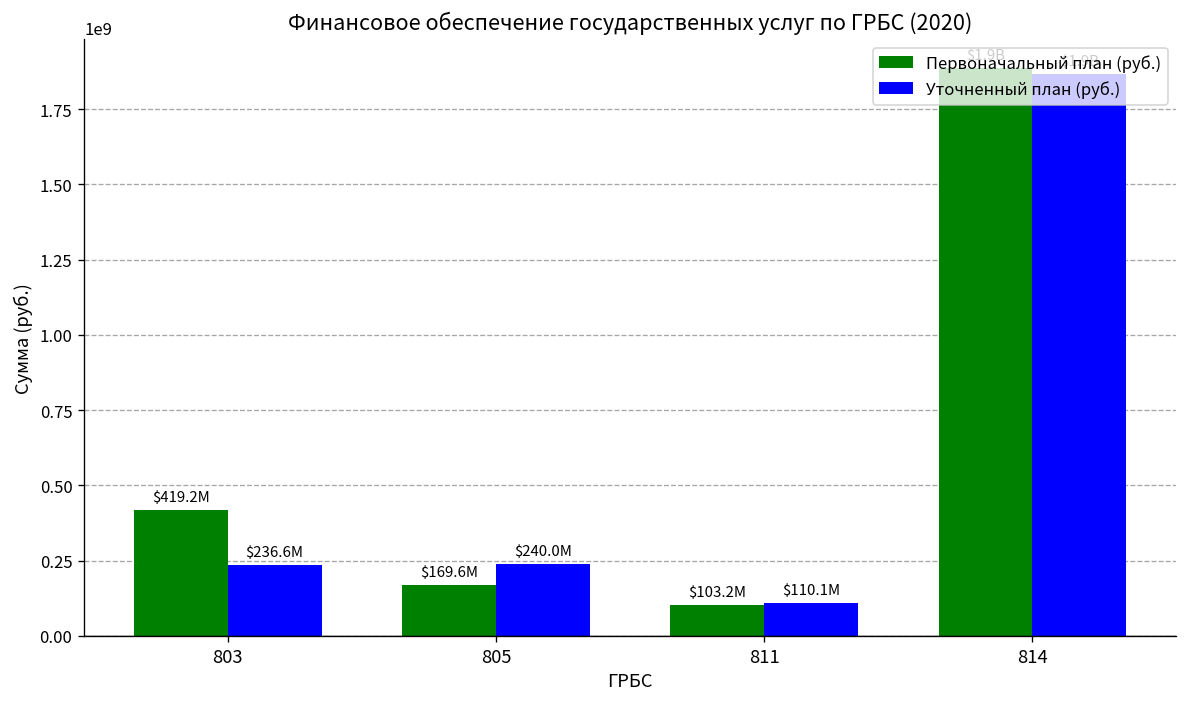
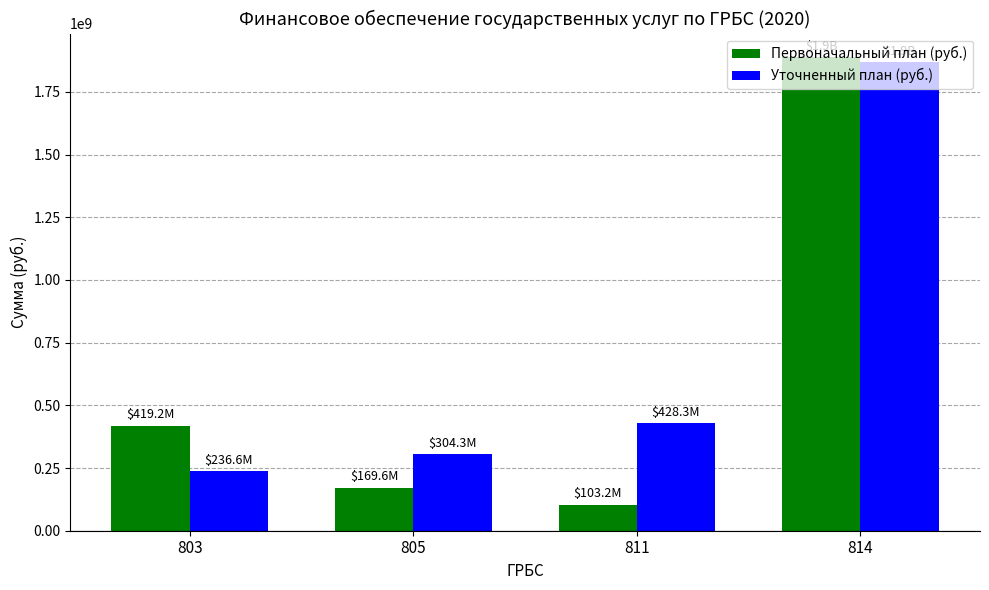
Уточненный план (руб.), 805: $240.0M -> $304.3M
Уточненный план (руб.), 811: $110.1M -> $428.3M
